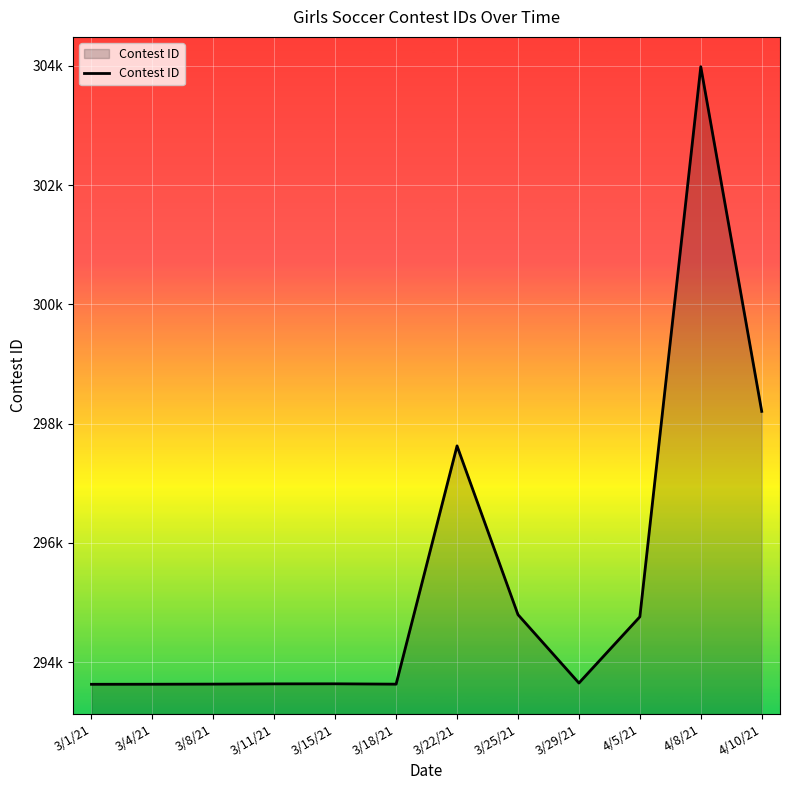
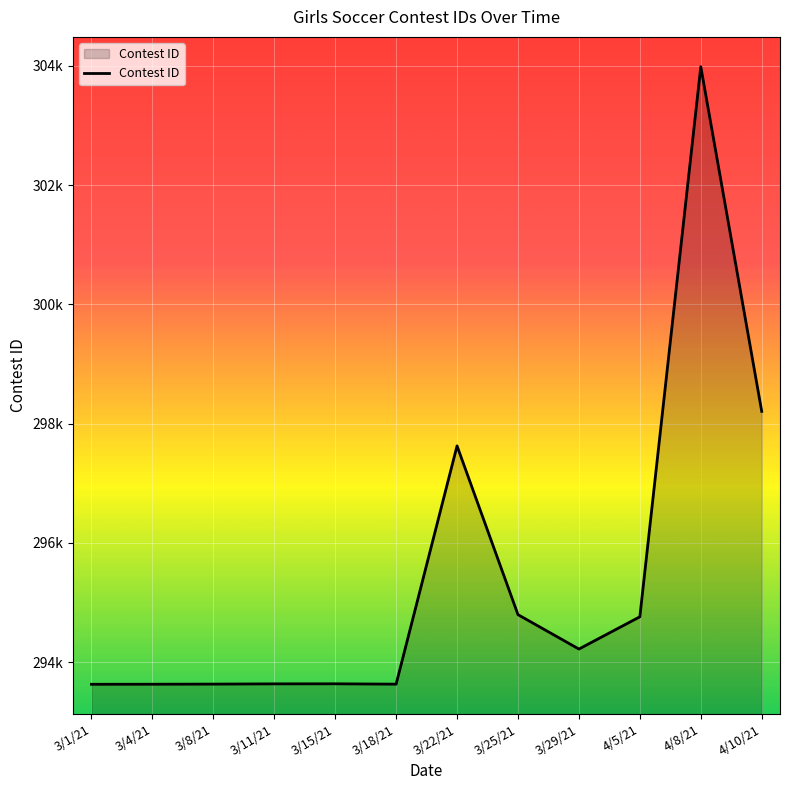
3/29/21: 293600 -> 294200
